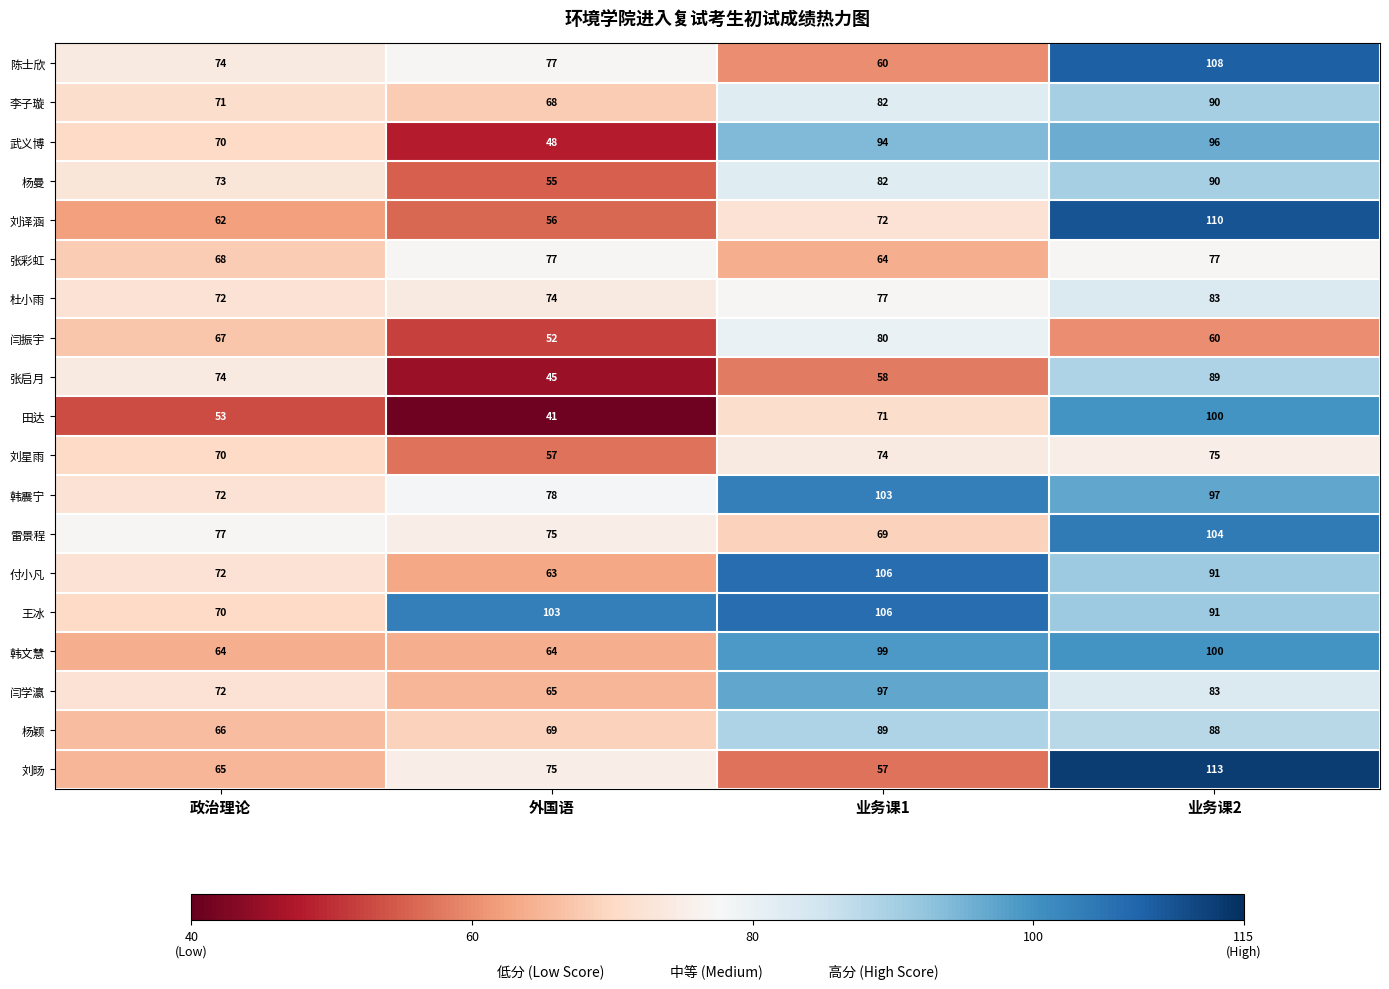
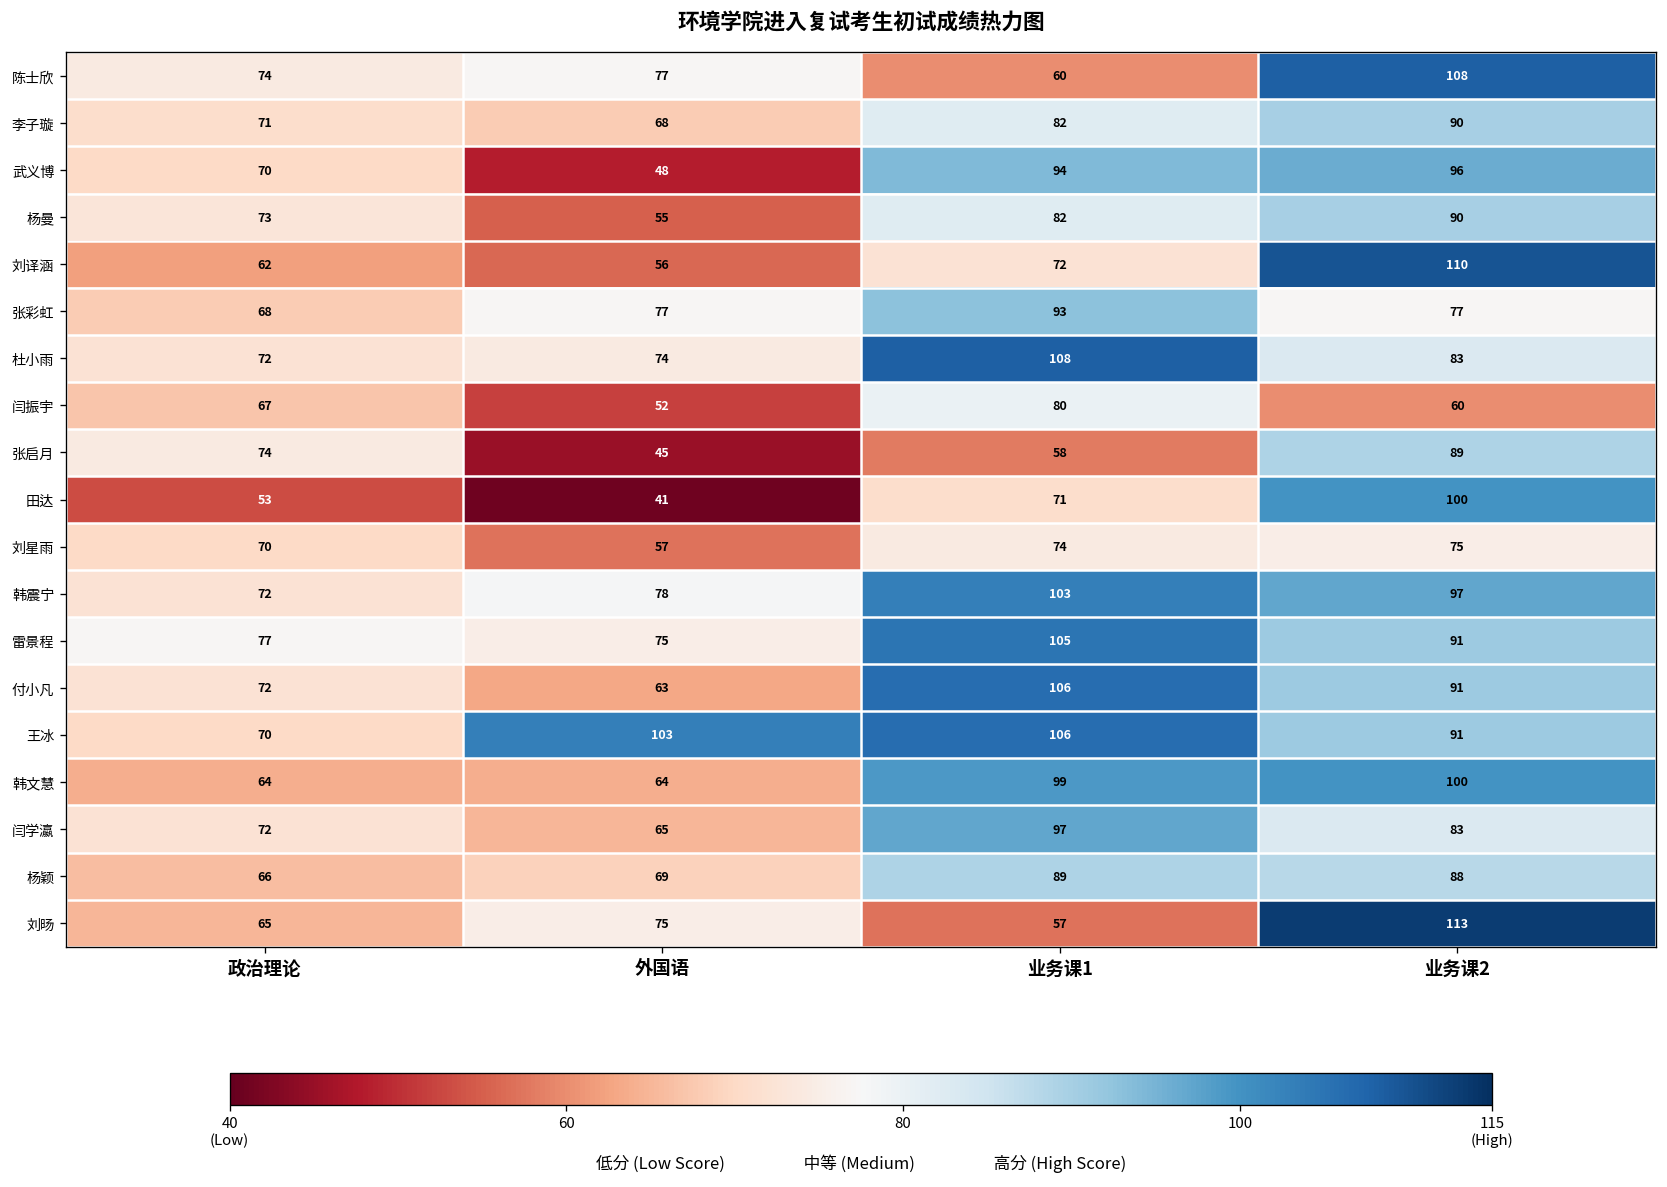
张彩虹, 业务课1: 64 -> 93
杜小雨, 业务课1: 77 -> 108
雷景程, 业务课1: 69 -> 105
雷景程, 业务课2: 104 -> 91
